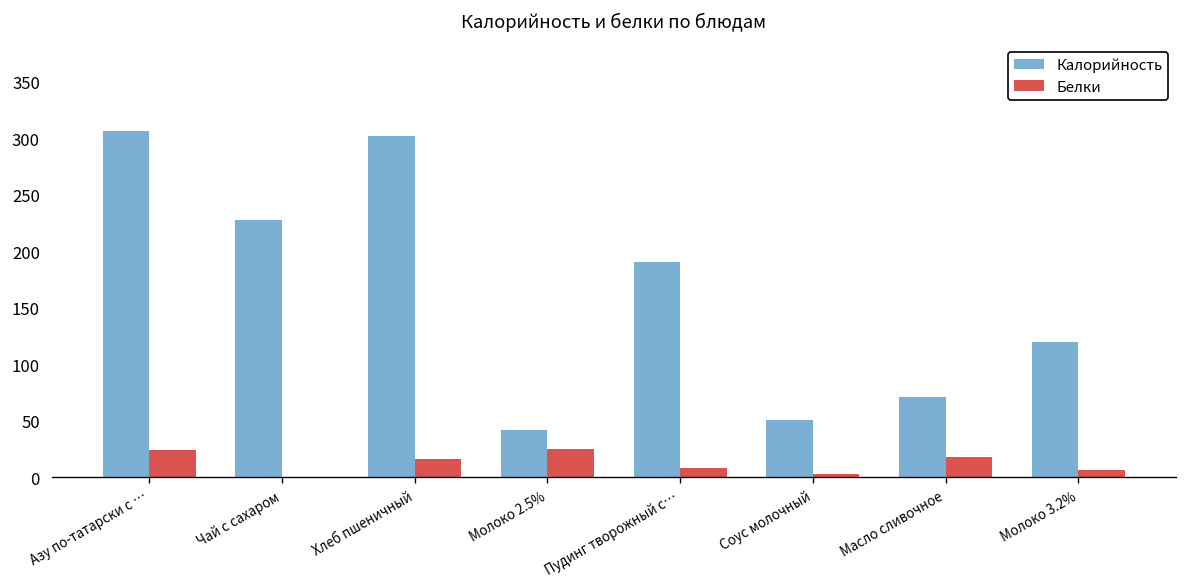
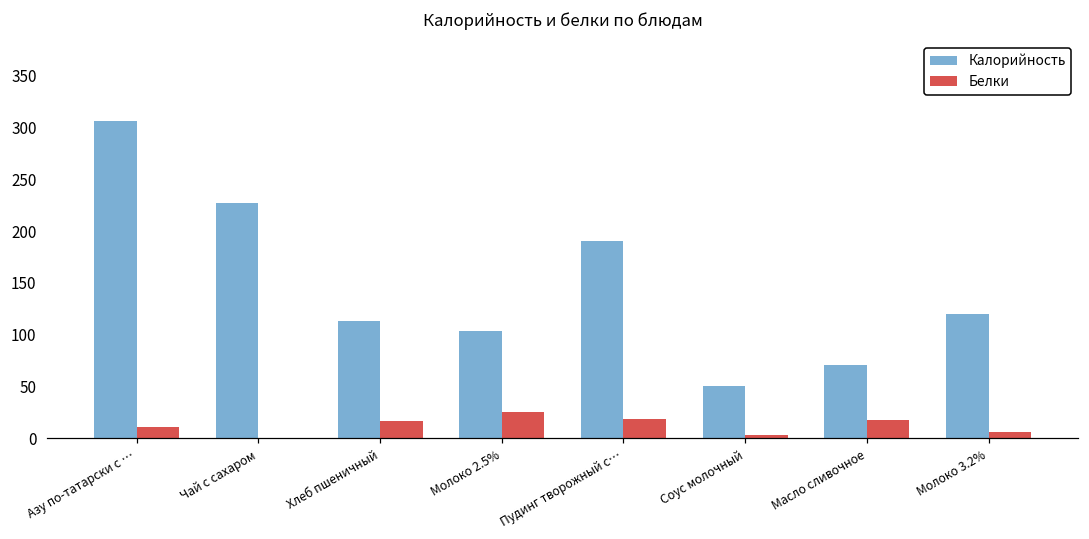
Белки, Азу по-татарски с …: 20 -> 10
Калорийность, Хлеб пшеничный: 300 -> 110
Калорийность, Молоко 2.5%: 40 -> 100
Белки, Пудинг творожный с…: 10 -> 20
